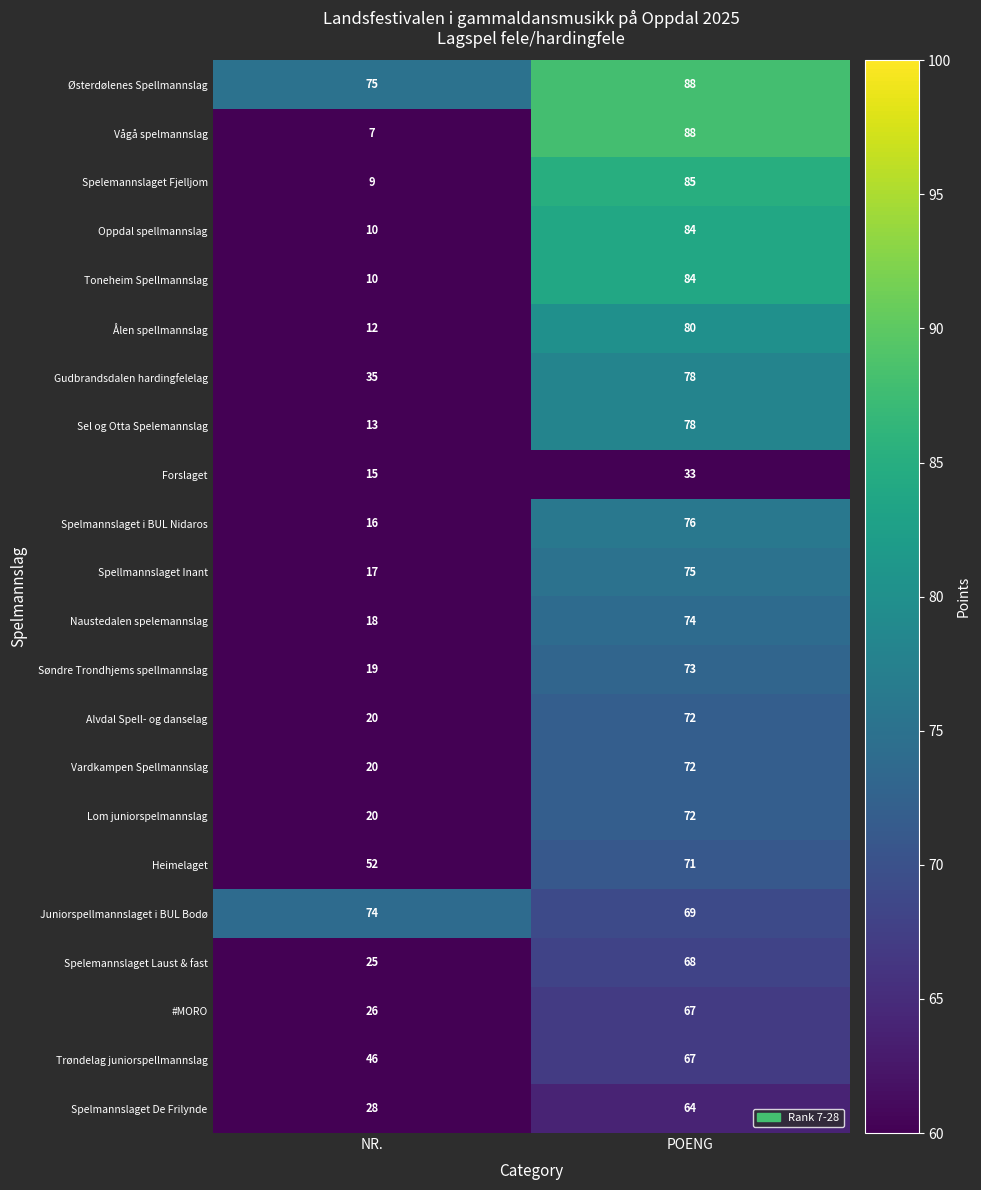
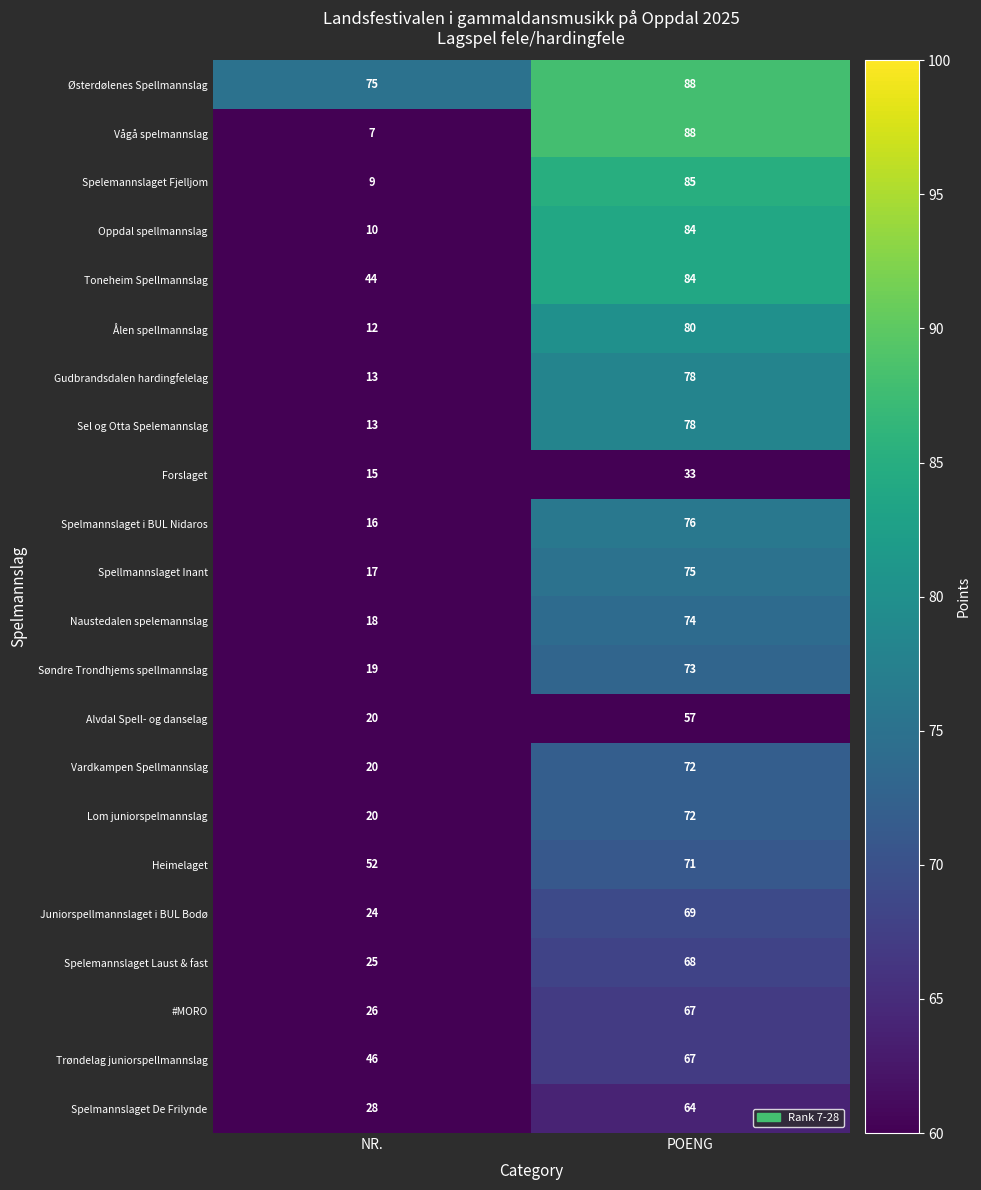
Toneheim Spellmannslag, NR.: 10 -> 44
Gudbrandsdalen hardingfelelag, NR.: 35 -> 13
Alvdal Spell- og danselag, POENG: 72 -> 57
Juniorspellmannslaget i BUL Bodø, NR.: 74 -> 24
